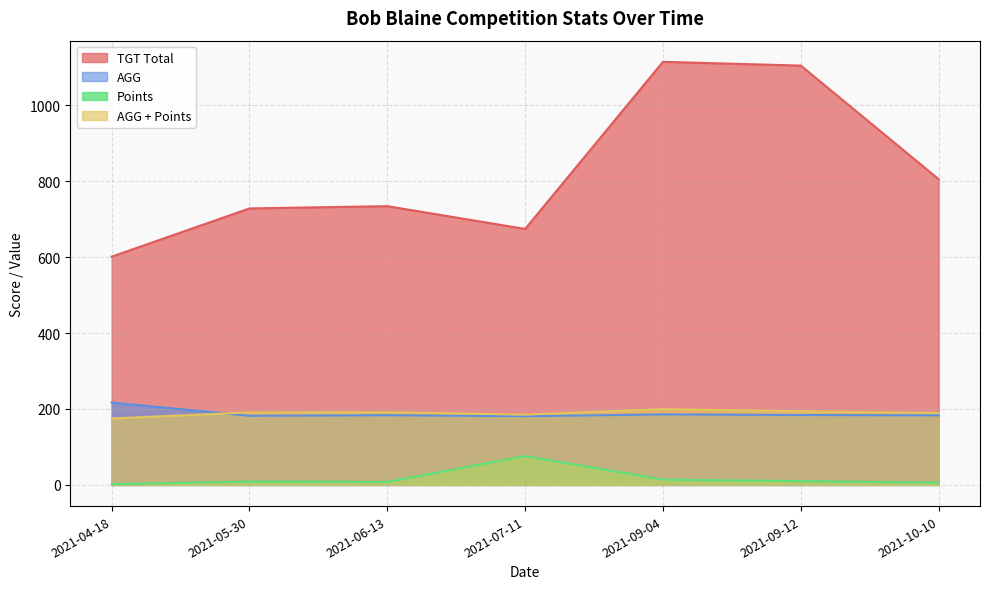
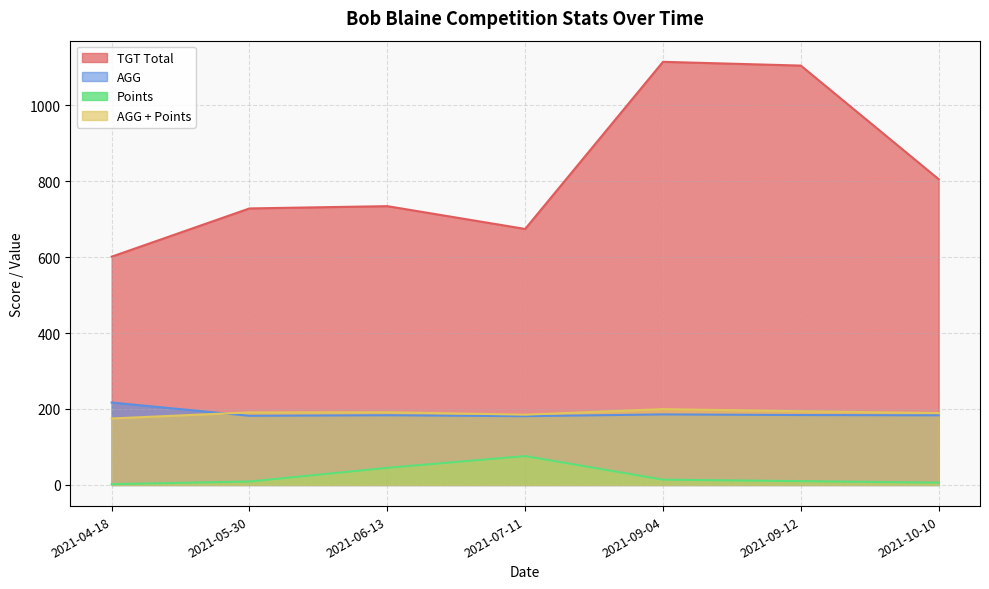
Points, 2021-06-13: 10 -> 50
